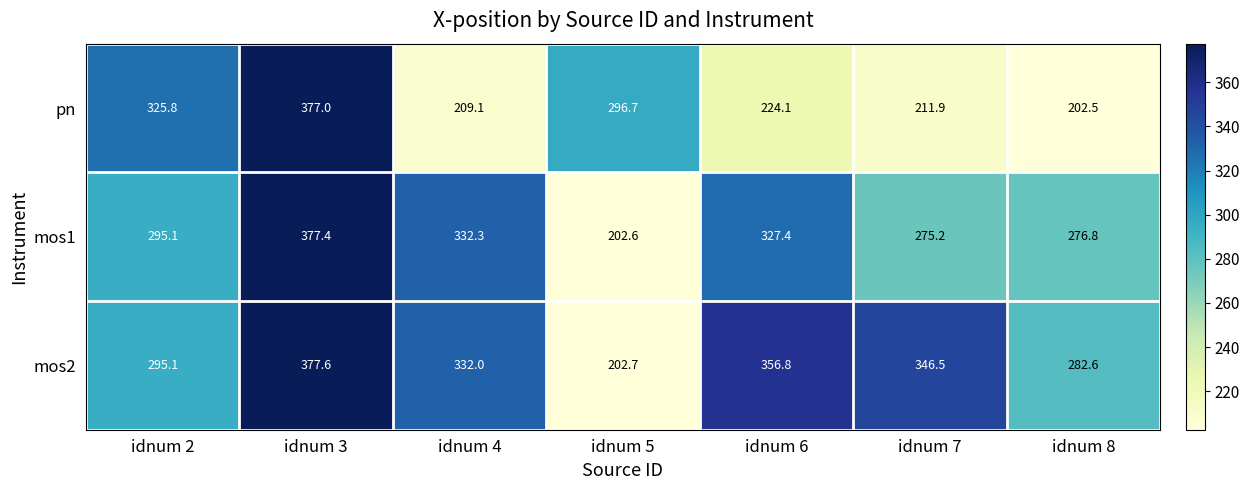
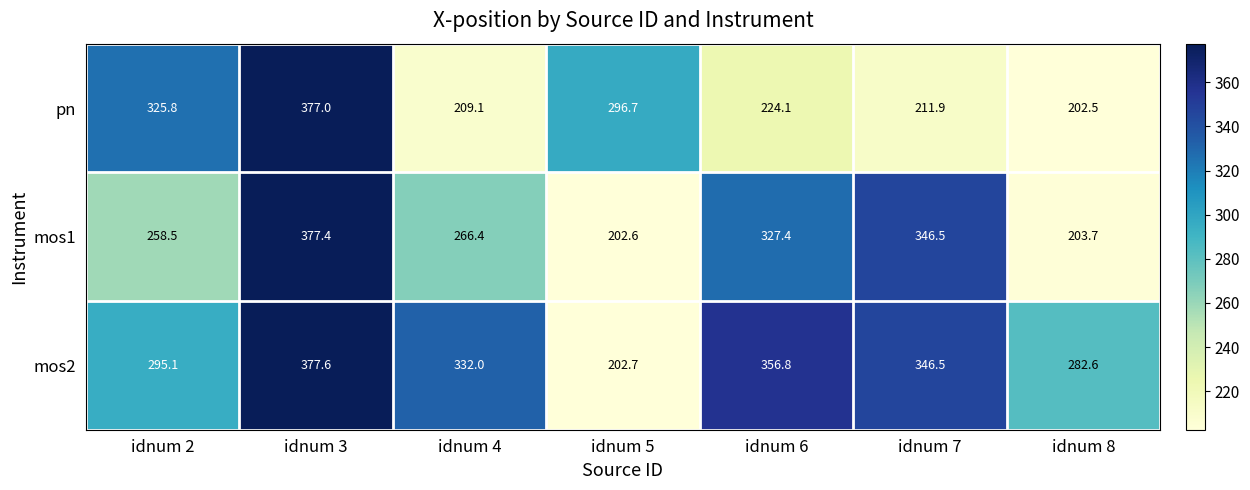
mos1, idnum 2: 295.1 -> 258.5
mos1, idnum 4: 332.3 -> 266.4
mos1, idnum 7: 275.2 -> 346.5
mos1, idnum 8: 276.8 -> 203.7
